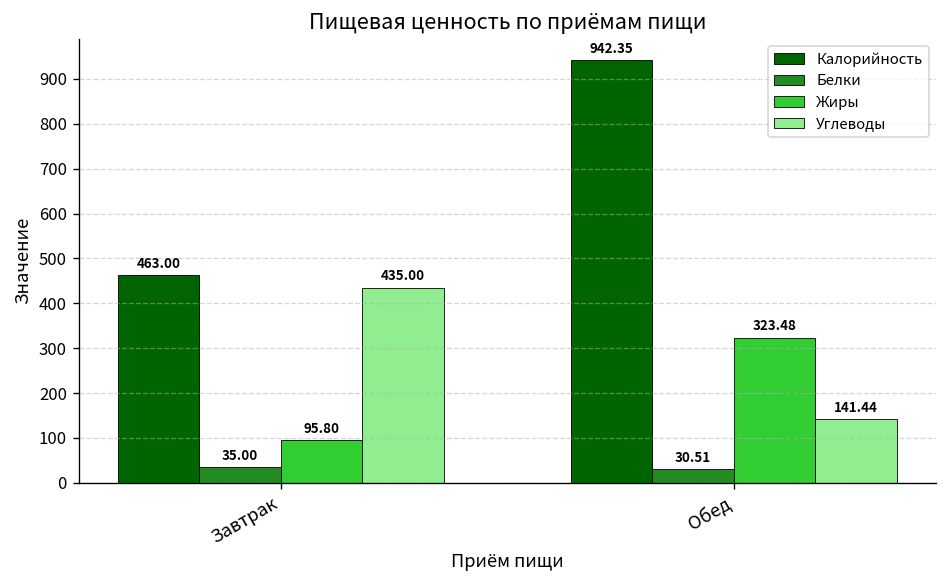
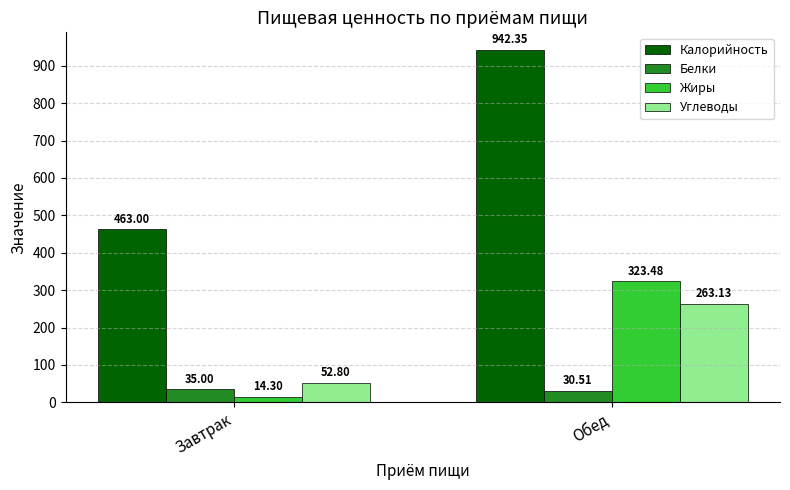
Жиры, Завтрак: 95.80 -> 14.30
Углеводы, Завтрак: 435.00 -> 52.80
Углеводы, Обед: 141.44 -> 263.13
